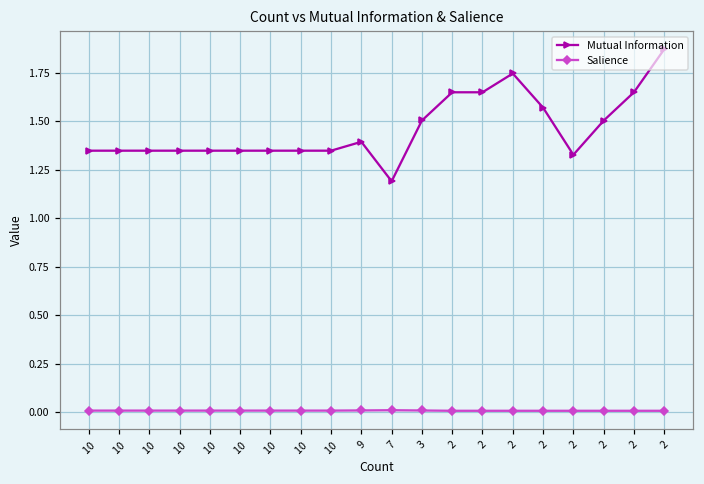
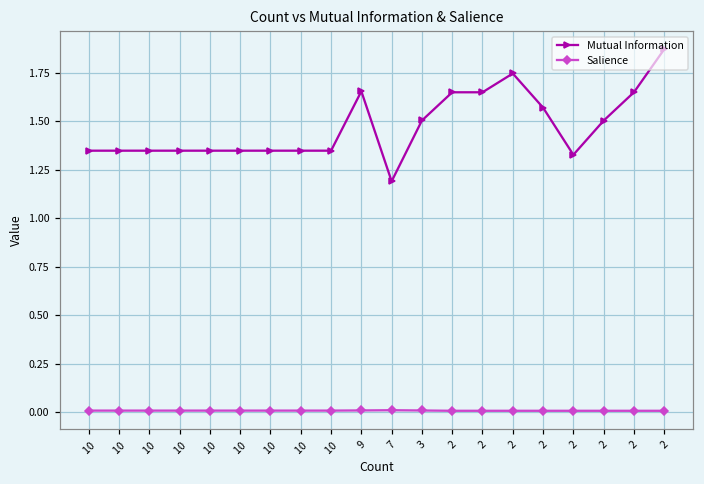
Mutual Information, 9: 1.39 -> 1.65
